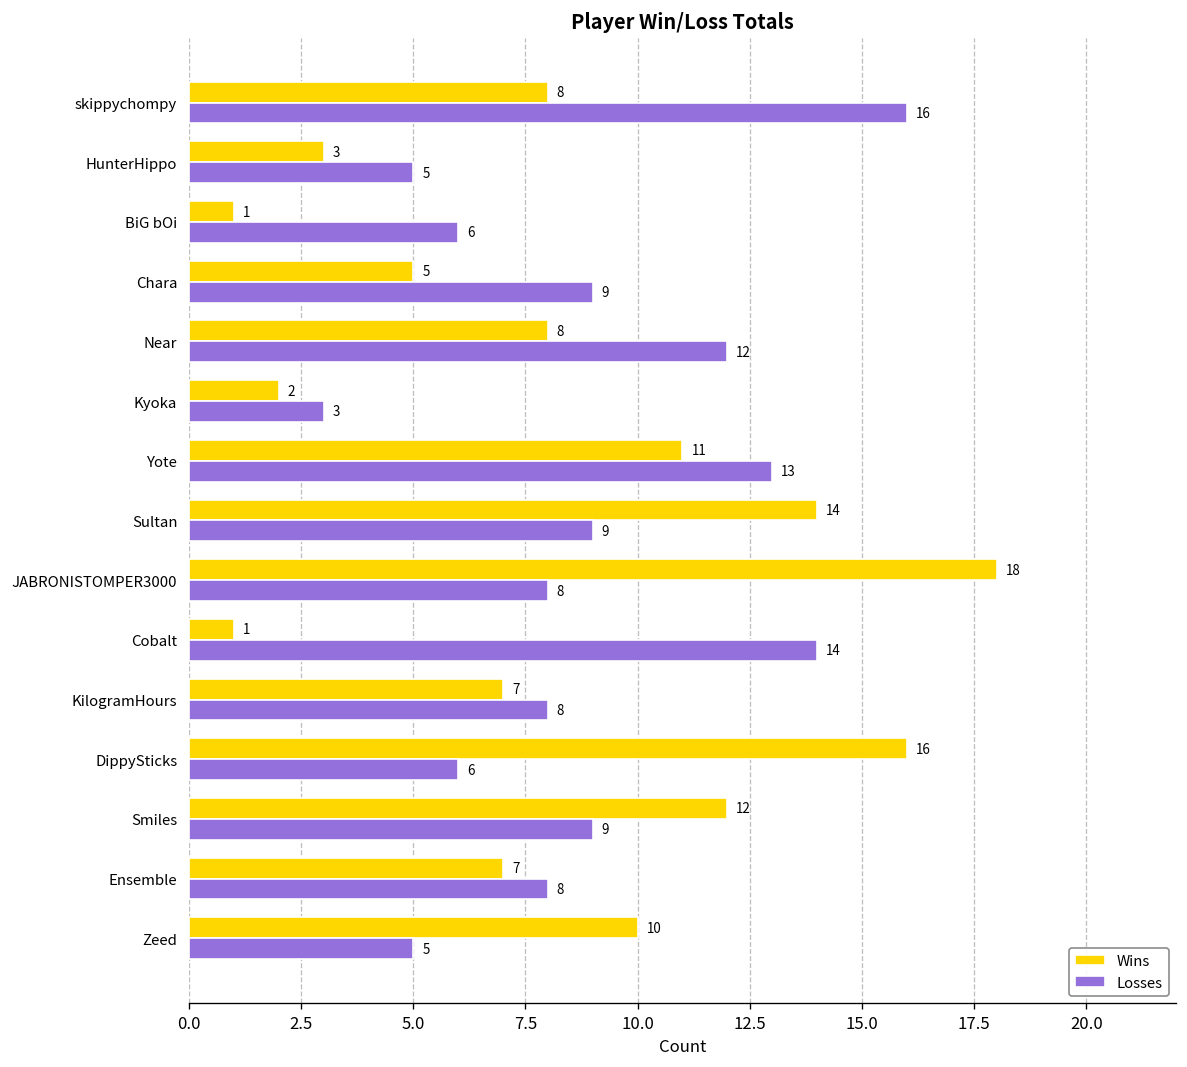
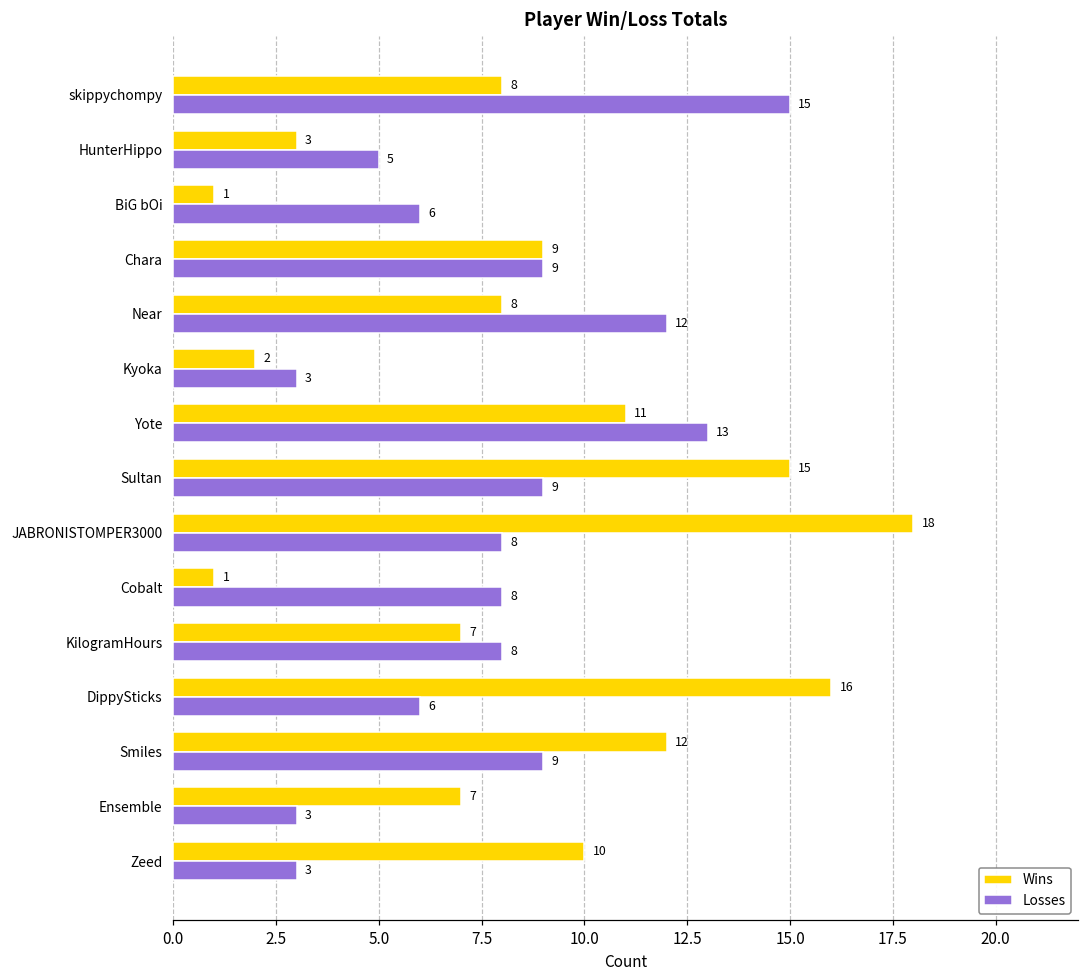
Losses, skippychompy: 16 -> 15
Wins, Chara: 5 -> 9
Wins, Sultan: 14 -> 15
Losses, Cobalt: 14 -> 8
Losses, Ensemble: 8 -> 3
Losses, Zeed: 5 -> 3
